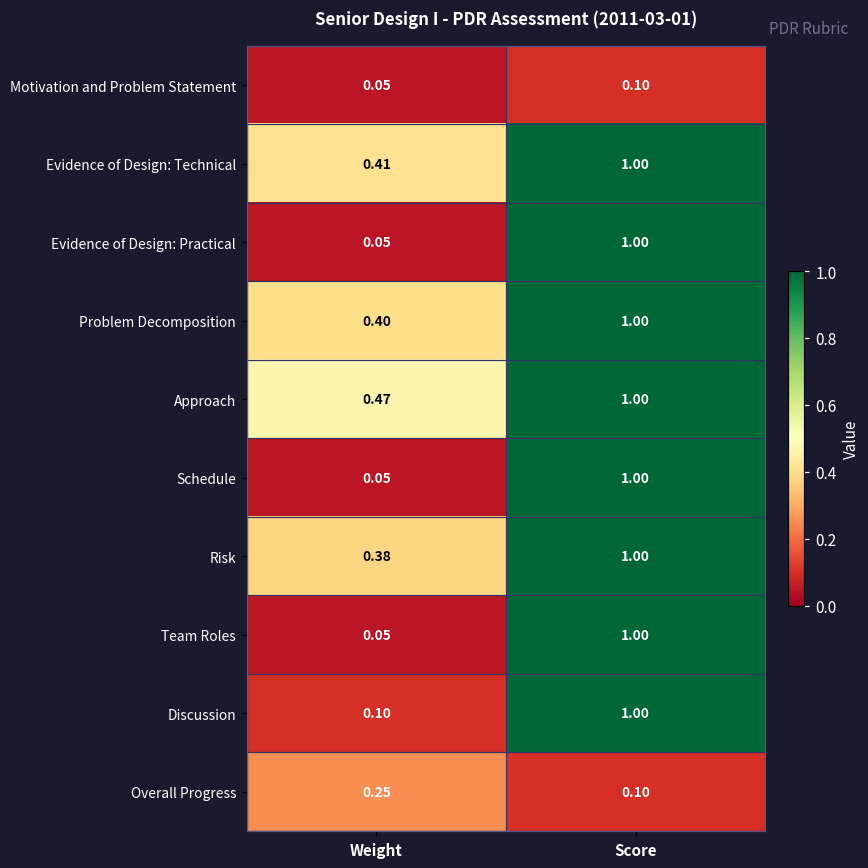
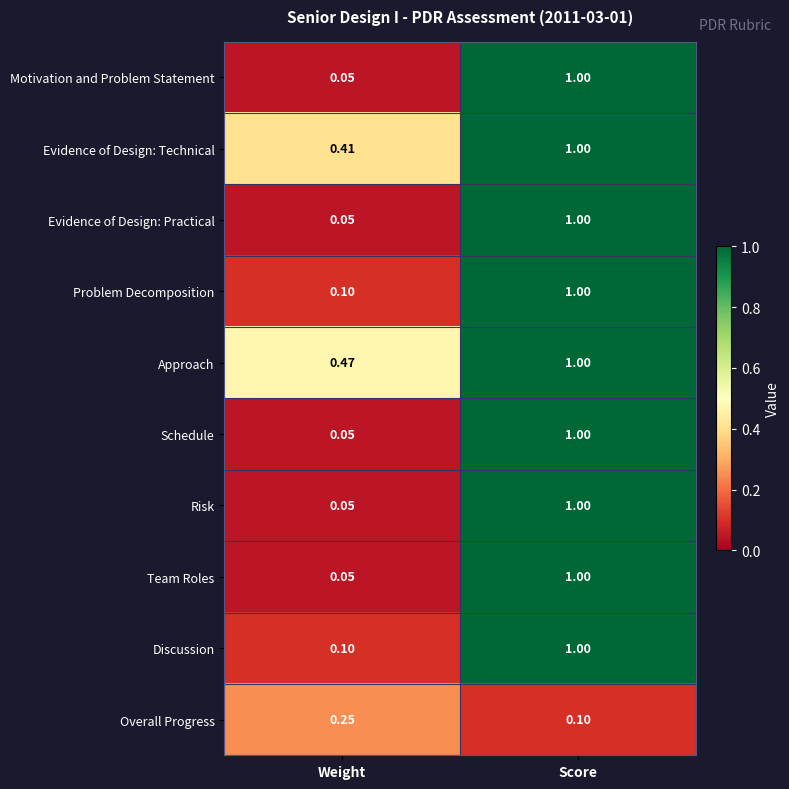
Motivation and Problem Statement, Score: 0.10 -> 1.00
Problem Decomposition, Weight: 0.40 -> 0.10
Risk, Weight: 0.38 -> 0.05
